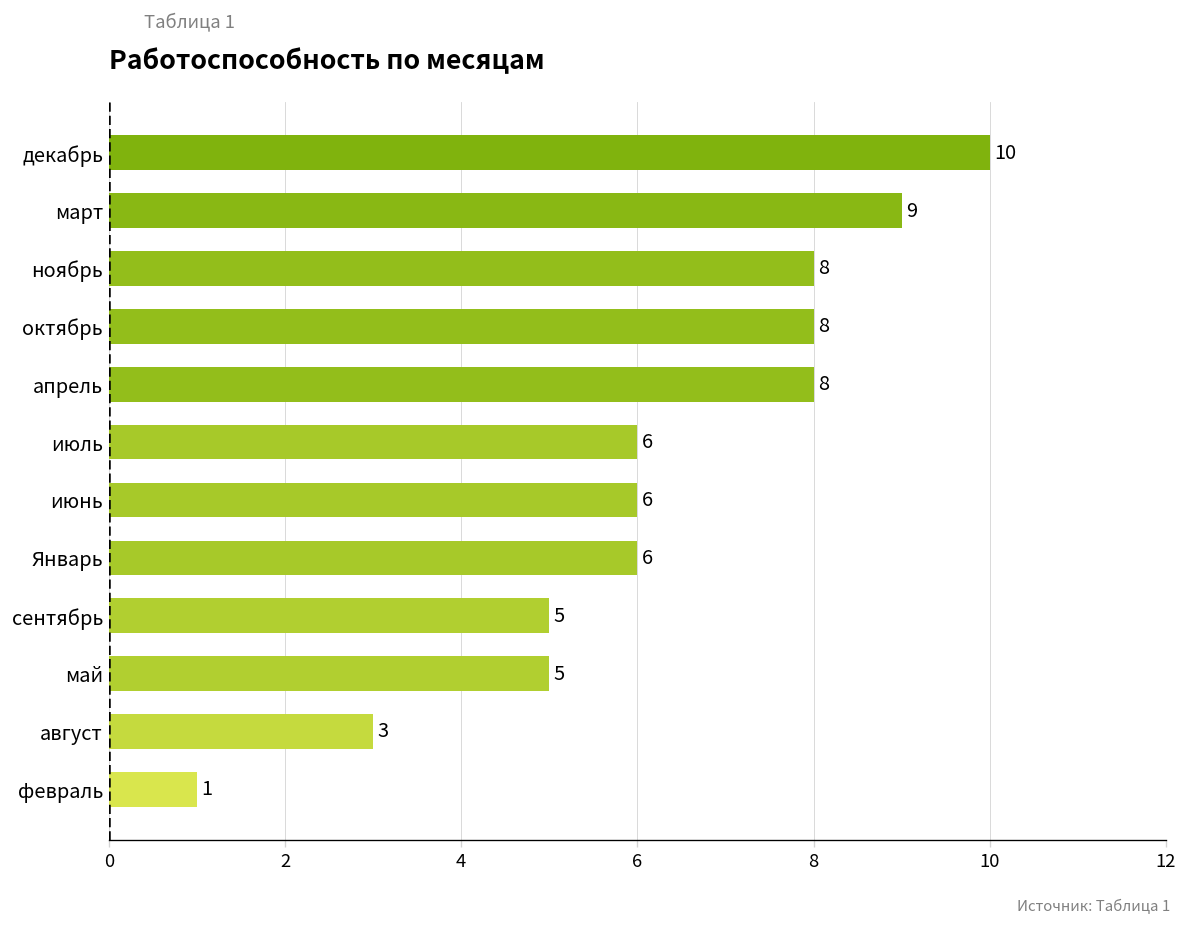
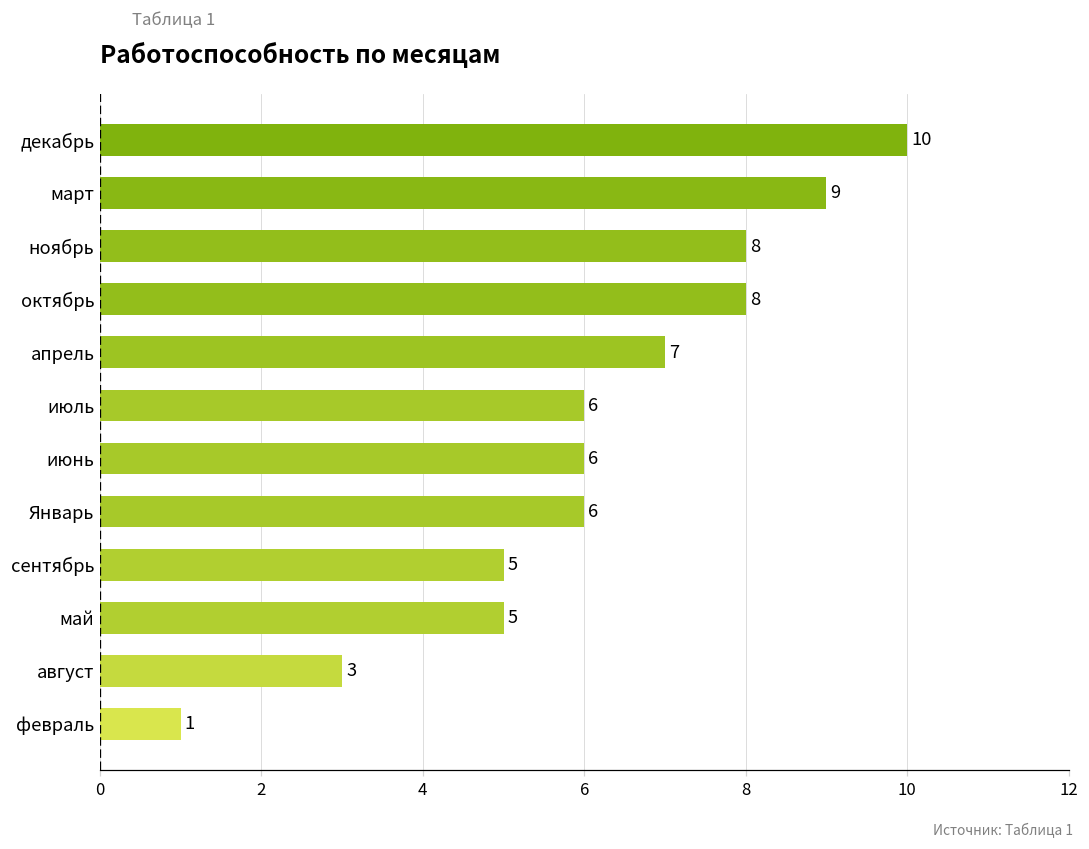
апрель: 8 -> 7
